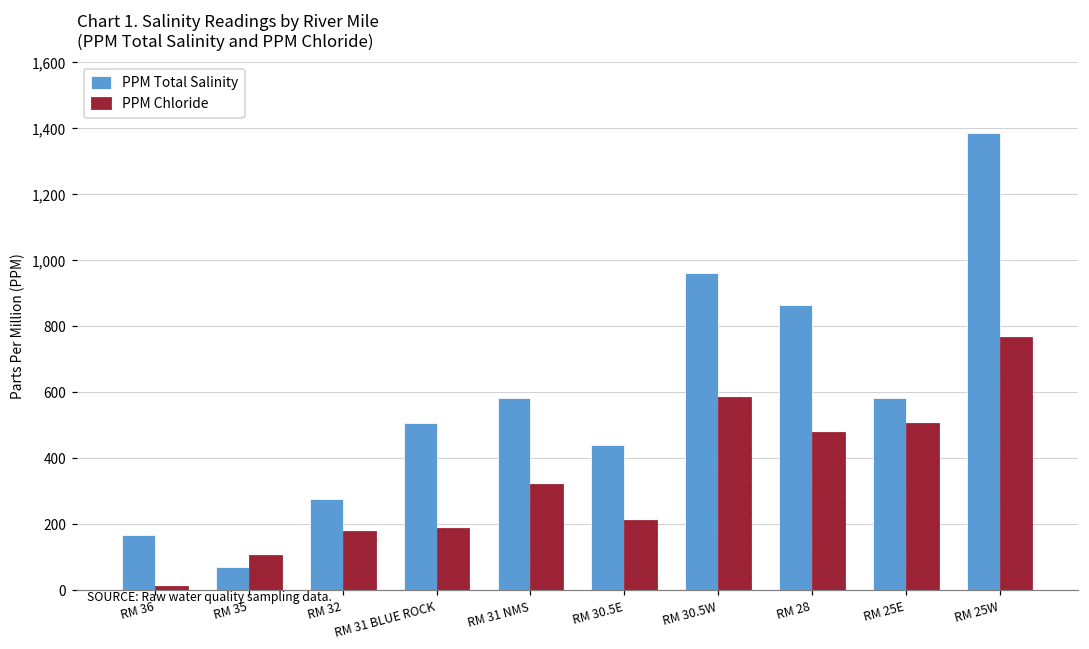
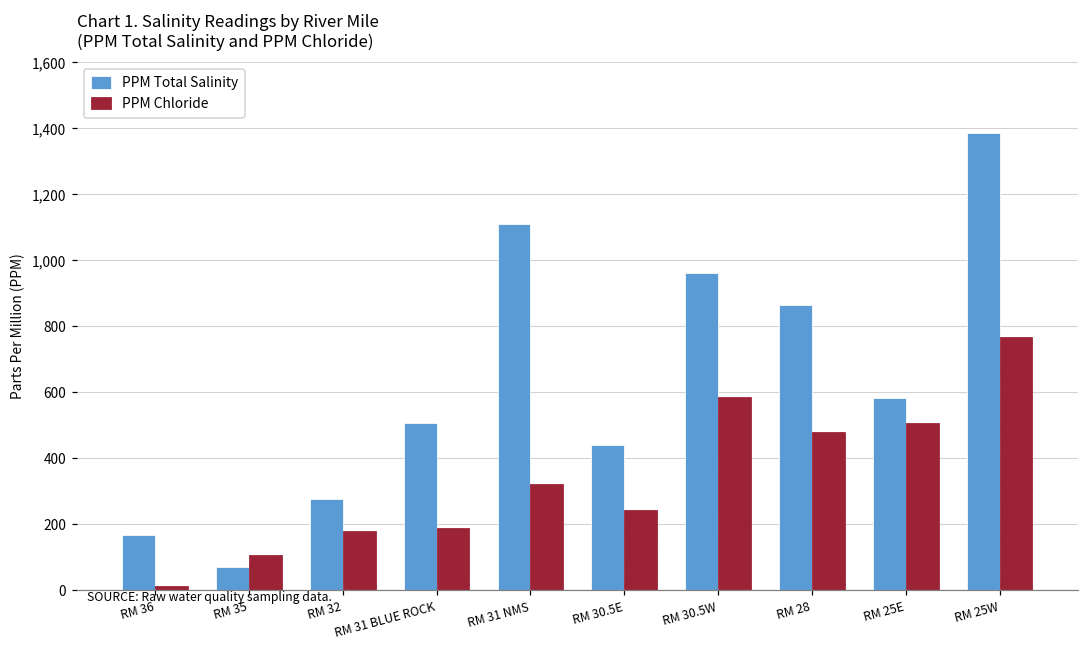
PPM Total Salinity, RM 31 NMS: 580 -> 1,110
PPM Chloride, RM 30.5E: 210 -> 240
